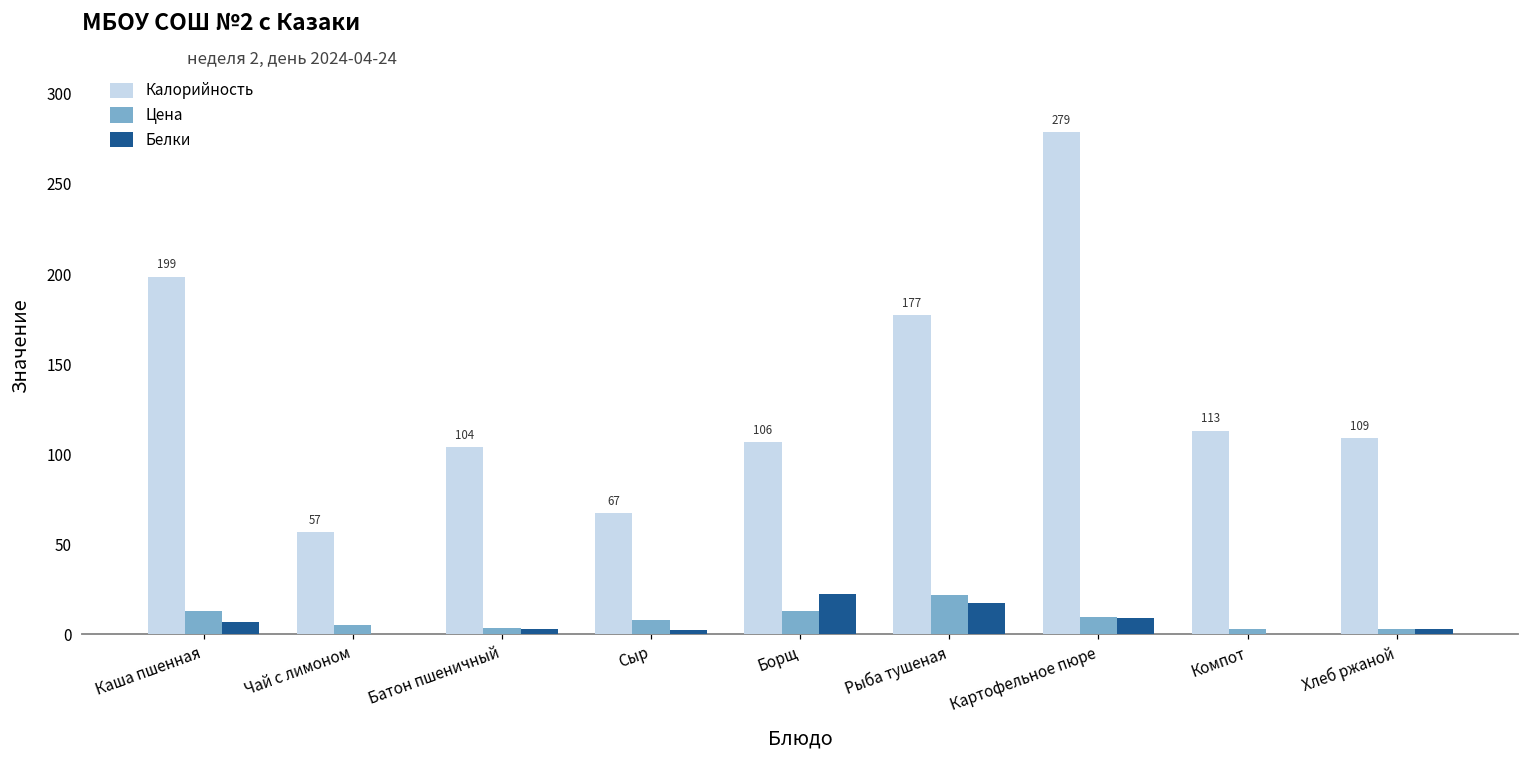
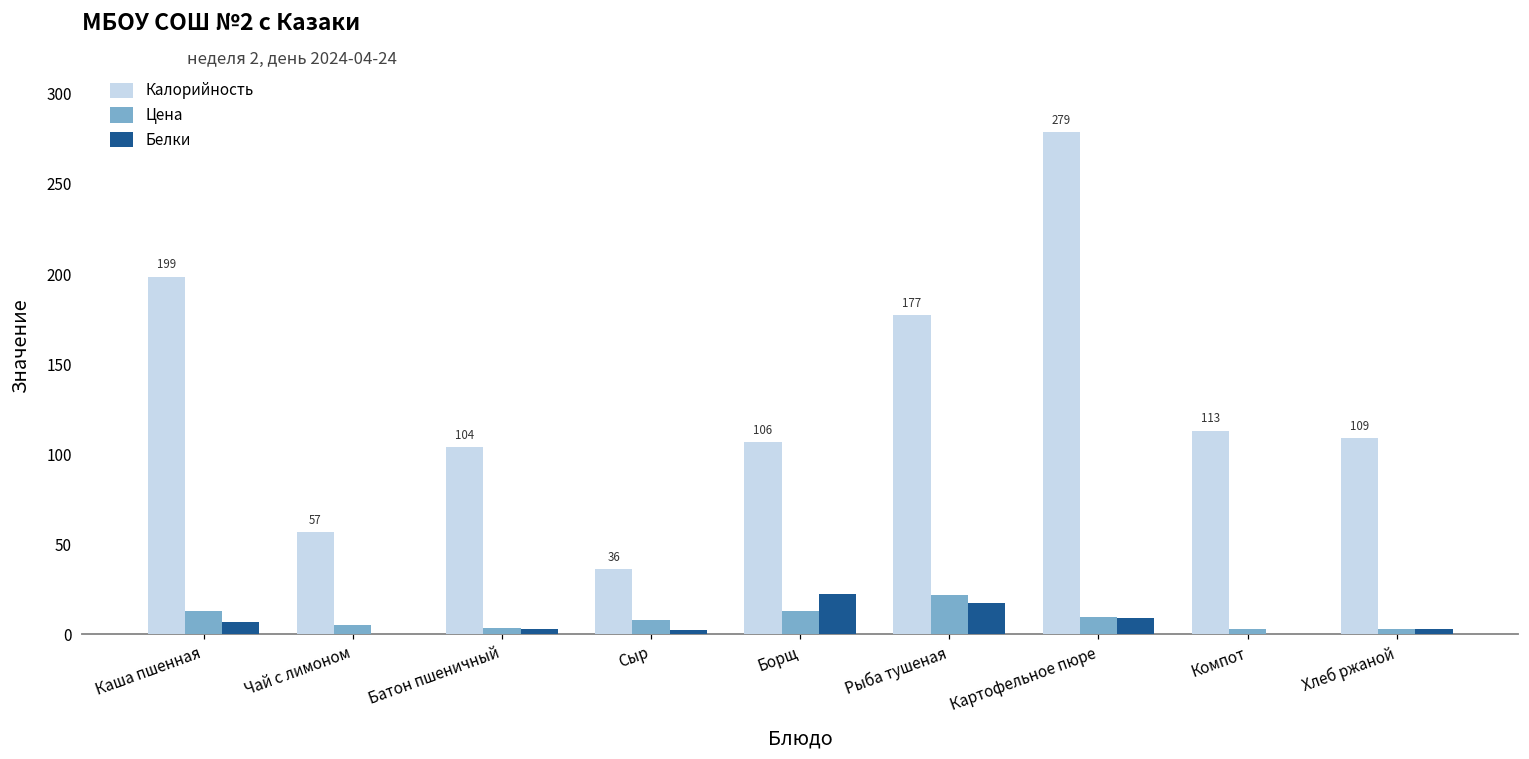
Калорийность, Сыр: 67 -> 36
